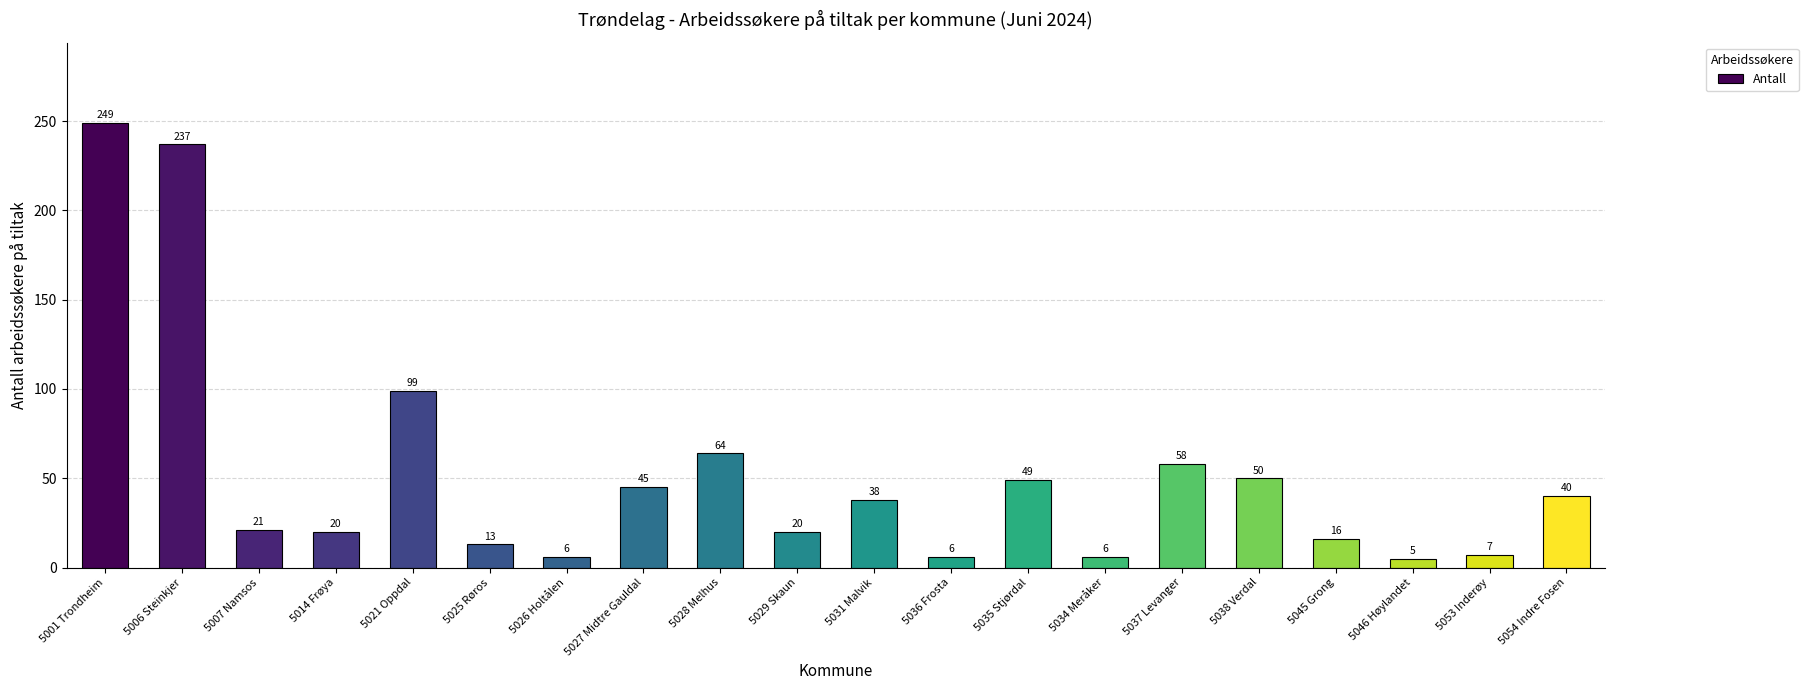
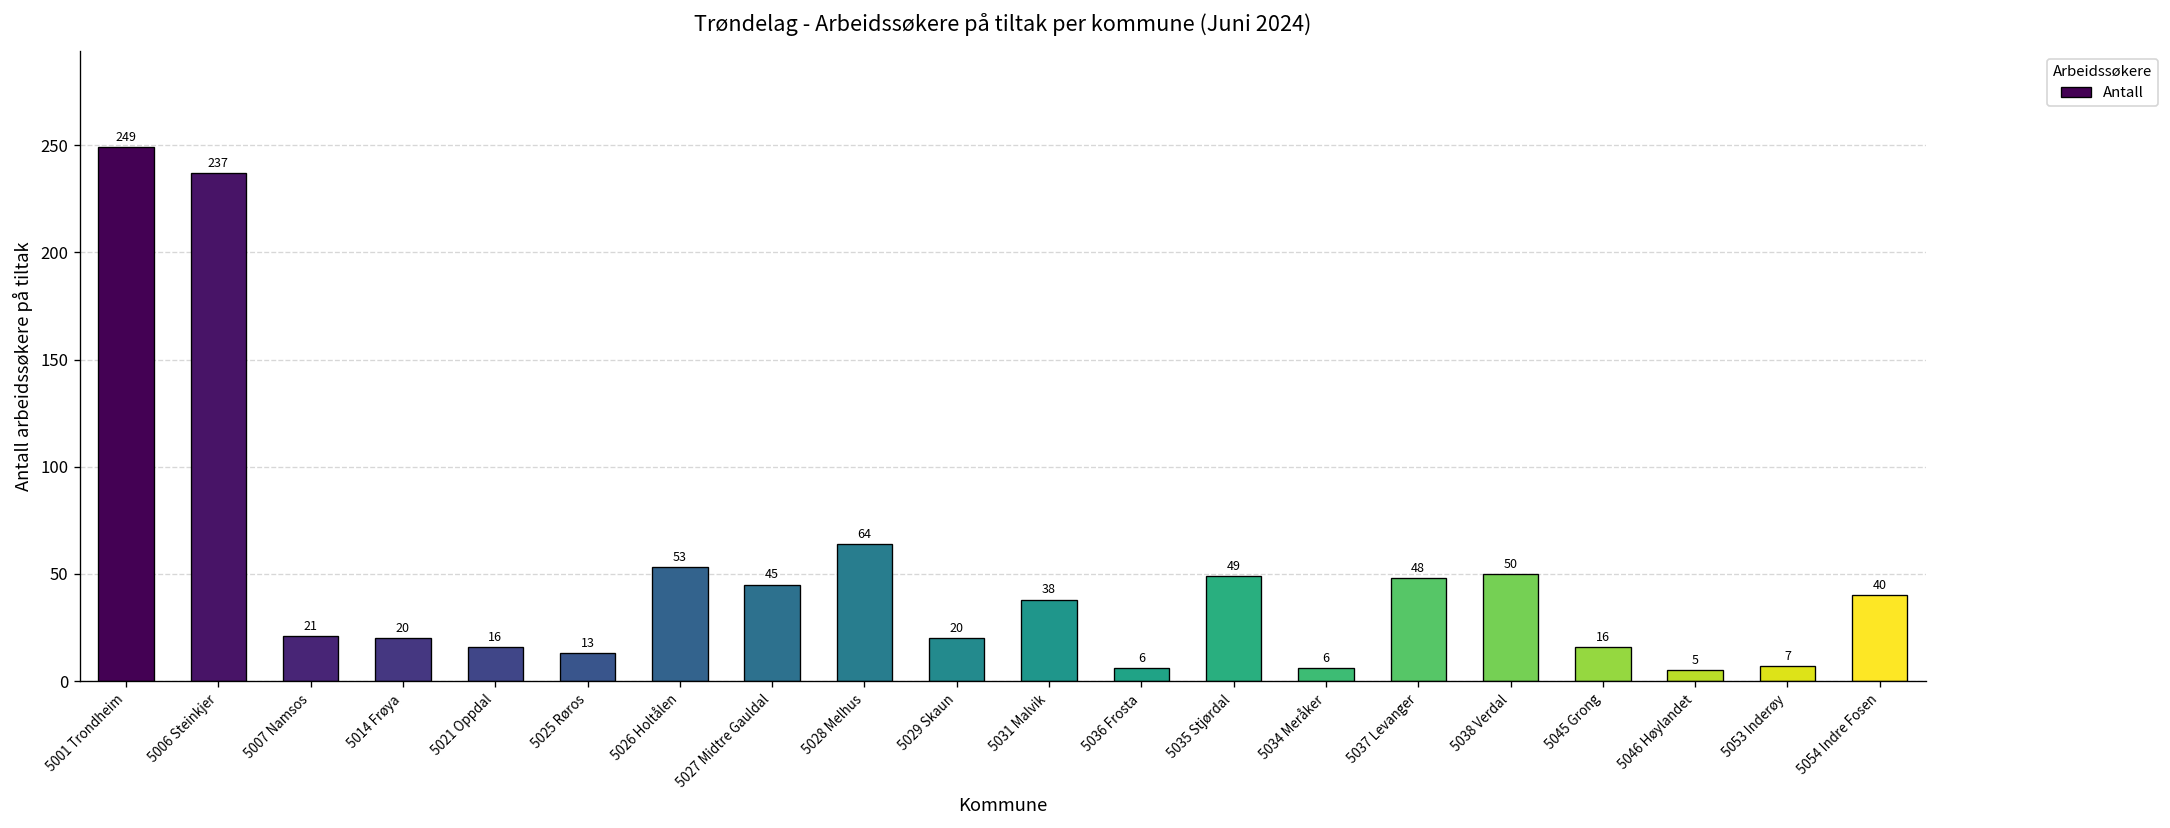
5021 Oppdal: 99 -> 16
5026 Holtålen: 6 -> 53
5037 Levanger: 58 -> 48
